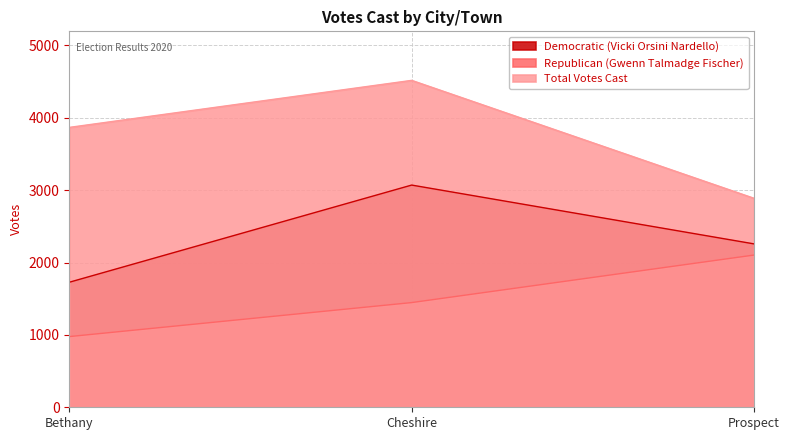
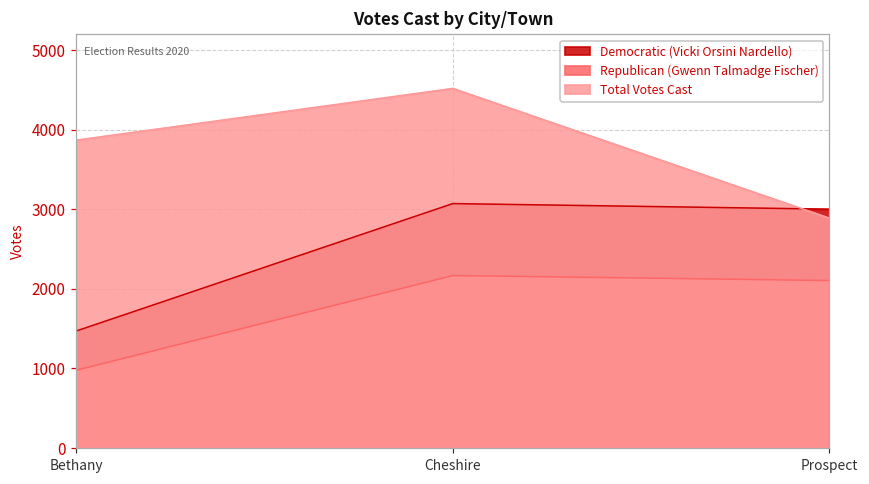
Democratic (Vicki Orsini Nardello), Bethany: 1700 -> 1500
Republican (Gwenn Talmadge Fischer), Cheshire: 1400 -> 2200
Democratic (Vicki Orsini Nardello), Prospect: 2300 -> 3000
